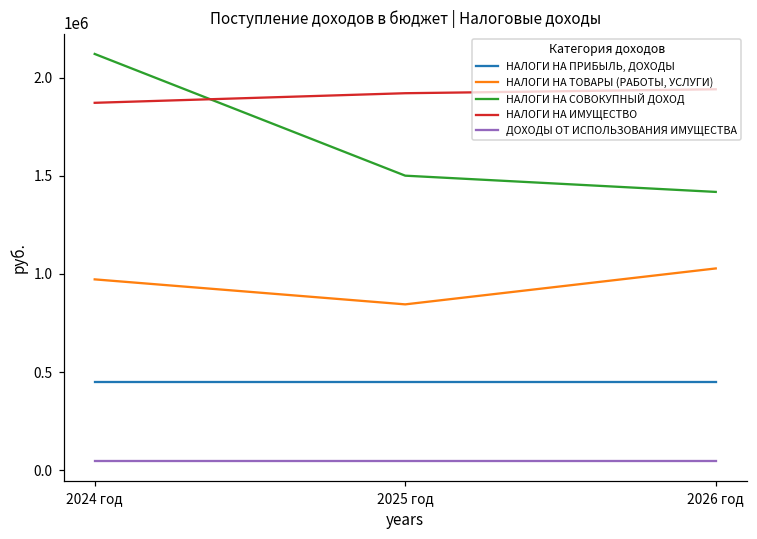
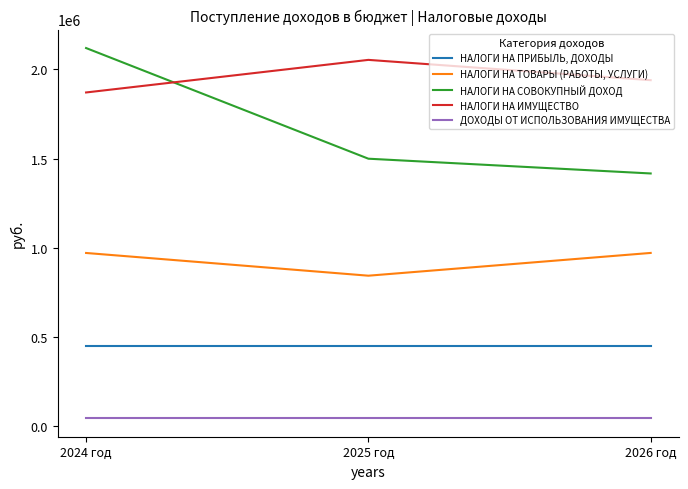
НАЛОГИ НА ИМУЩЕСТВО, 2025 год: 1920000 -> 2050000
НАЛОГИ НА ТОВАРЫ (РАБОТЫ, УСЛУГИ), 2026 год: 1030000 -> 970000
